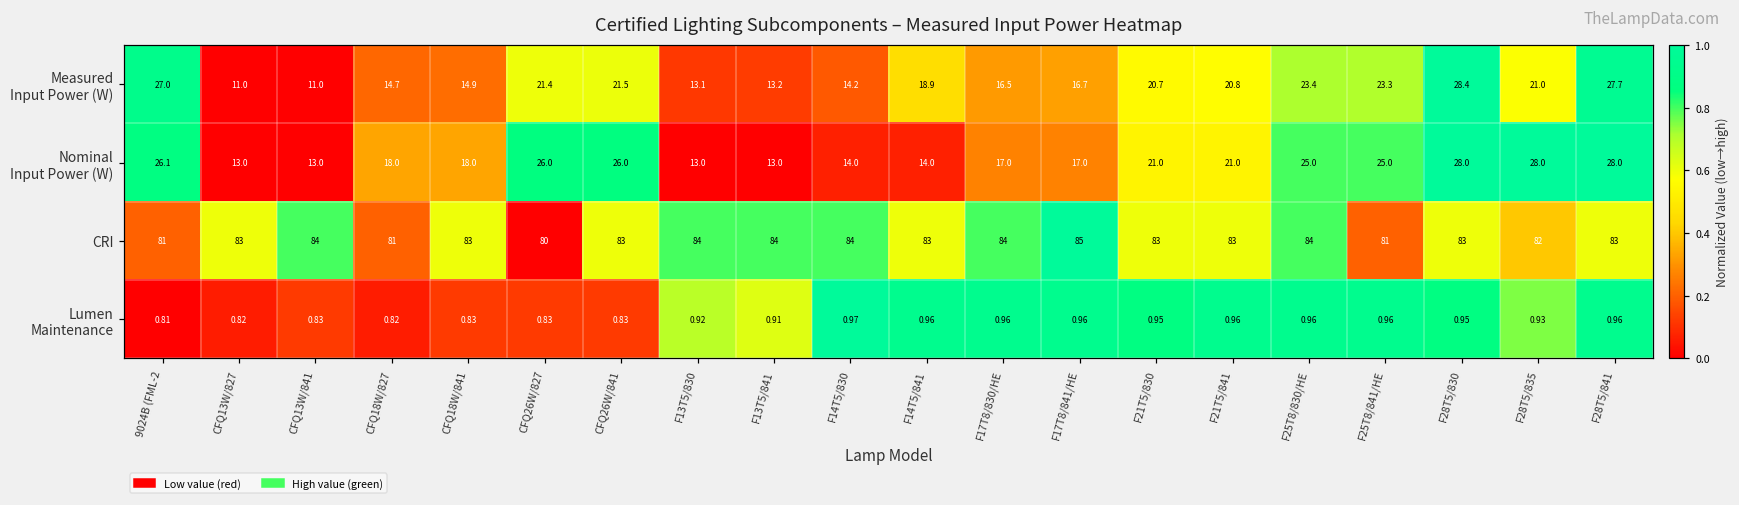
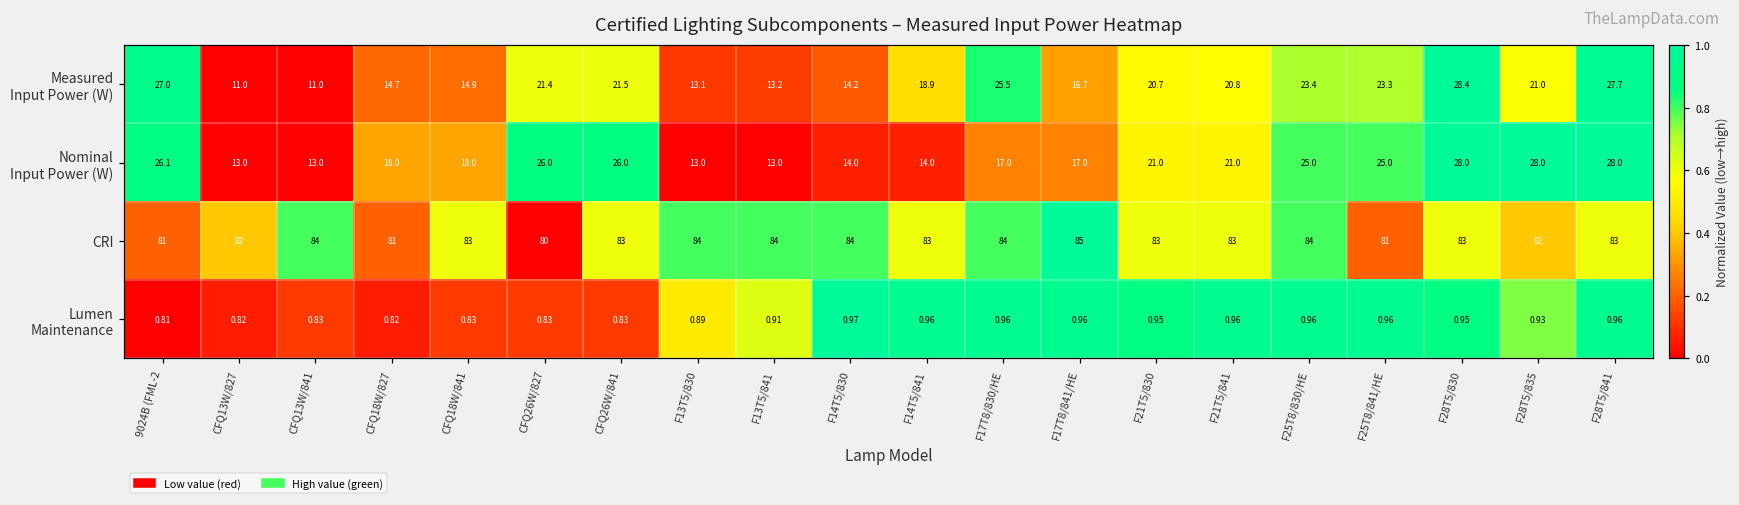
Measured Input Power (W), F17T8/830/HE: 16.5 -> 25.5
CRI, CFQ13W/827: 83 -> 82
Lumen Maintenance, F13T5/830: 0.92 -> 0.89
